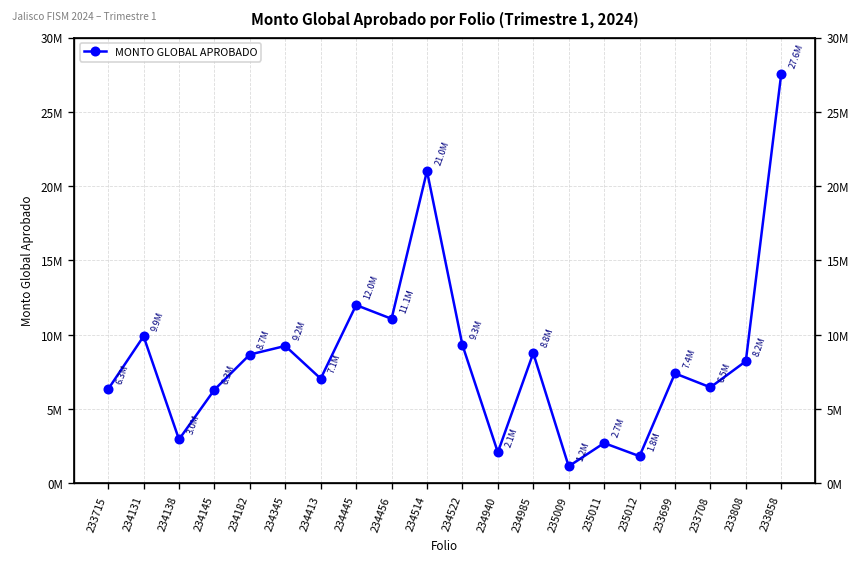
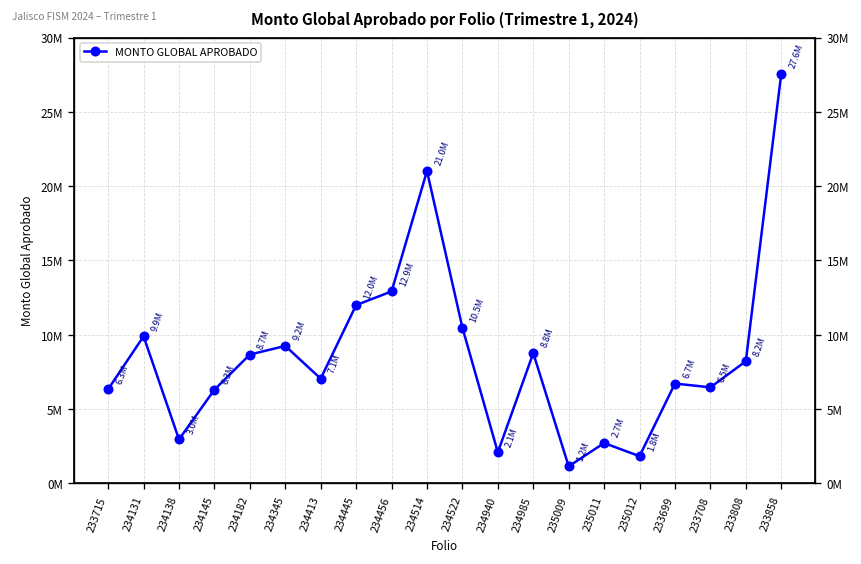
234456: 11.1M -> 12.9M
234522: 9.3M -> 10.5M
233699: 7.4M -> 6.7M
